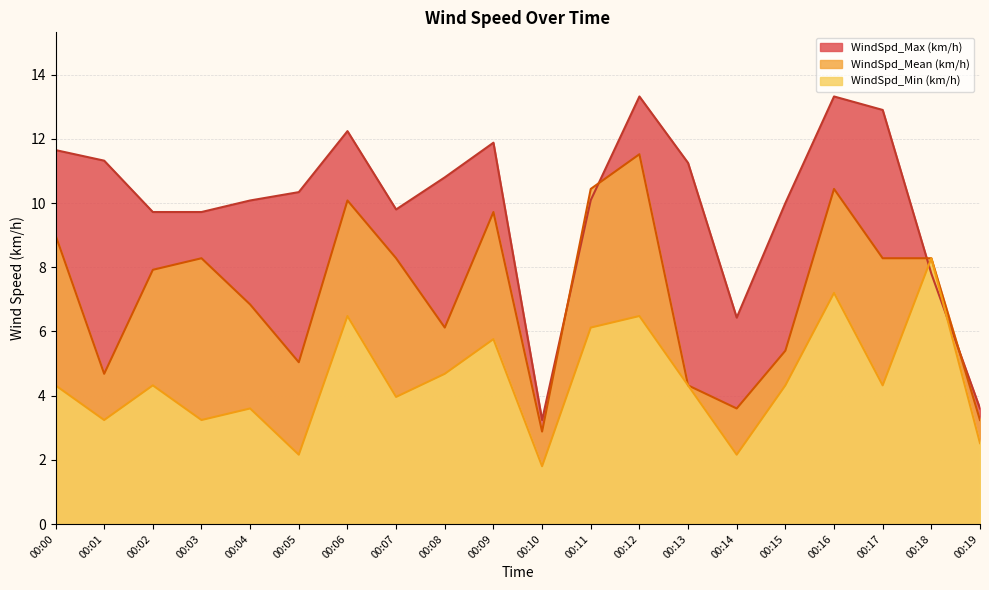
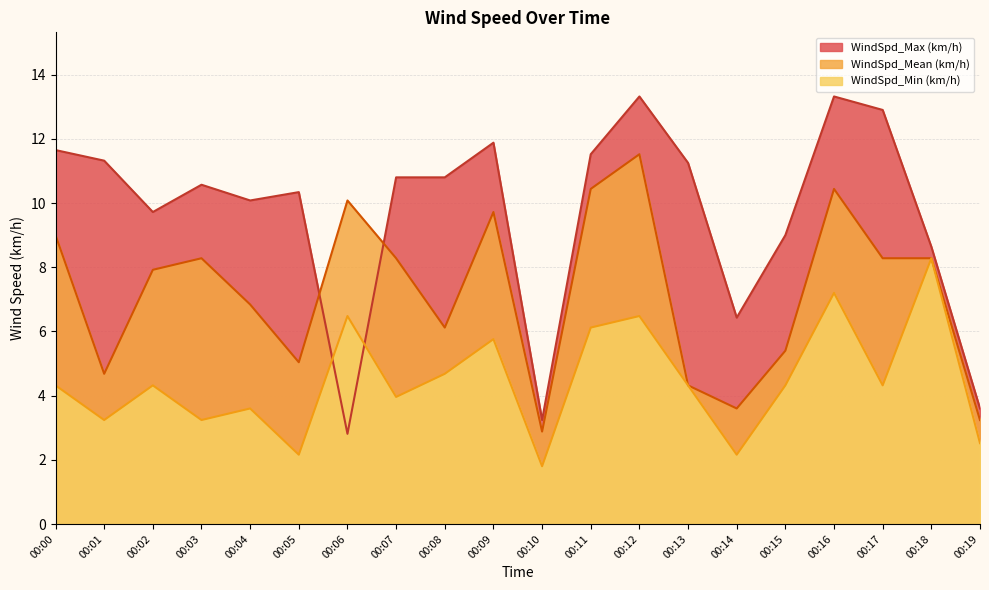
WindSpd_Max (km/h), 00:03: 9.7 -> 10.6
WindSpd_Max (km/h), 00:06: 12.2 -> 2.8
WindSpd_Max (km/h), 00:07: 9.8 -> 10.8
WindSpd_Max (km/h), 00:11: 10.1 -> 11.5
WindSpd_Max (km/h), 00:15: 10 -> 9
WindSpd_Max (km/h), 00:18: 7.8 -> 8.6
